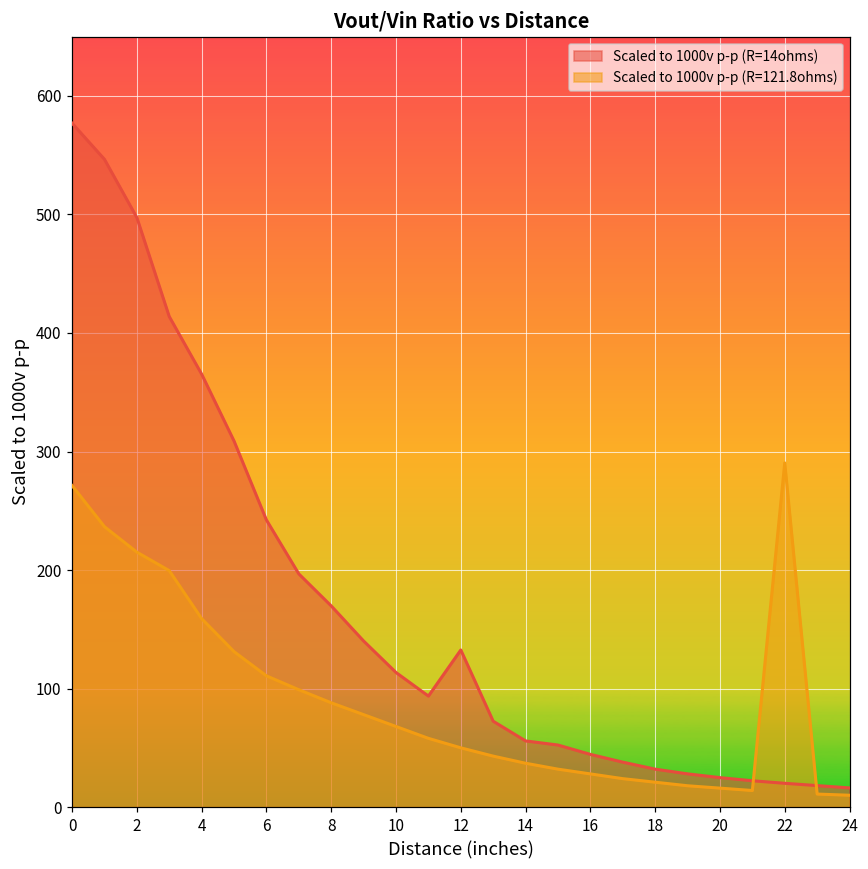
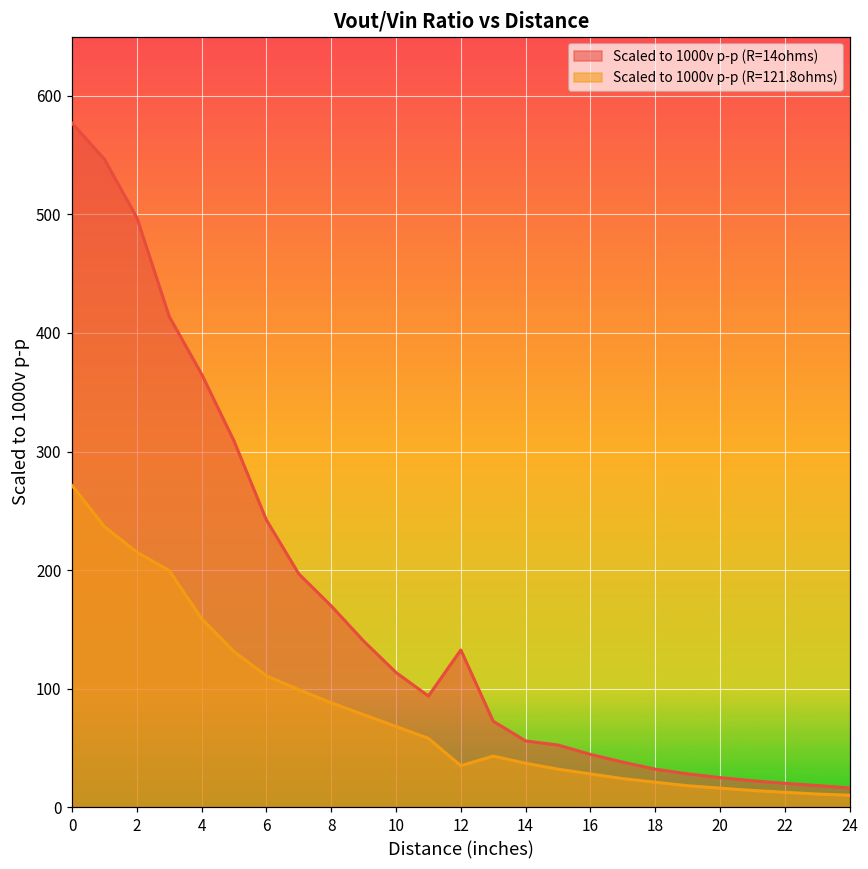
Scaled to 1000v p-p (R=121.8ohms), 12: 50 -> 35
Scaled to 1000v p-p (R=121.8ohms), 22: 290 -> 13
